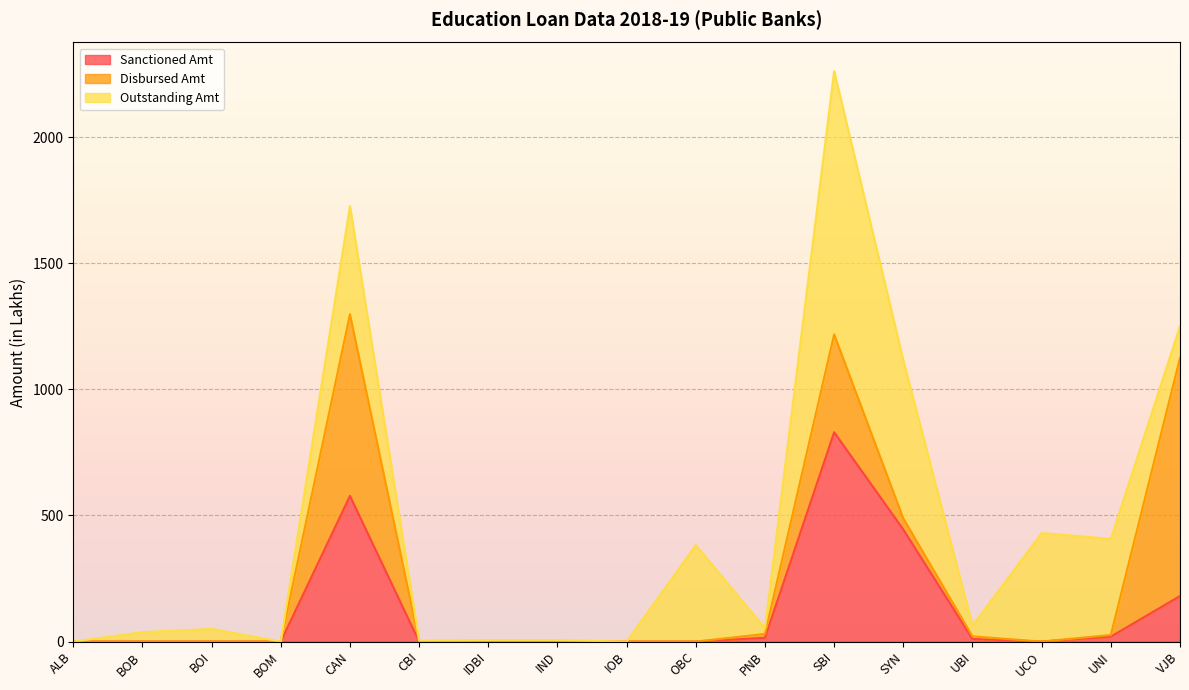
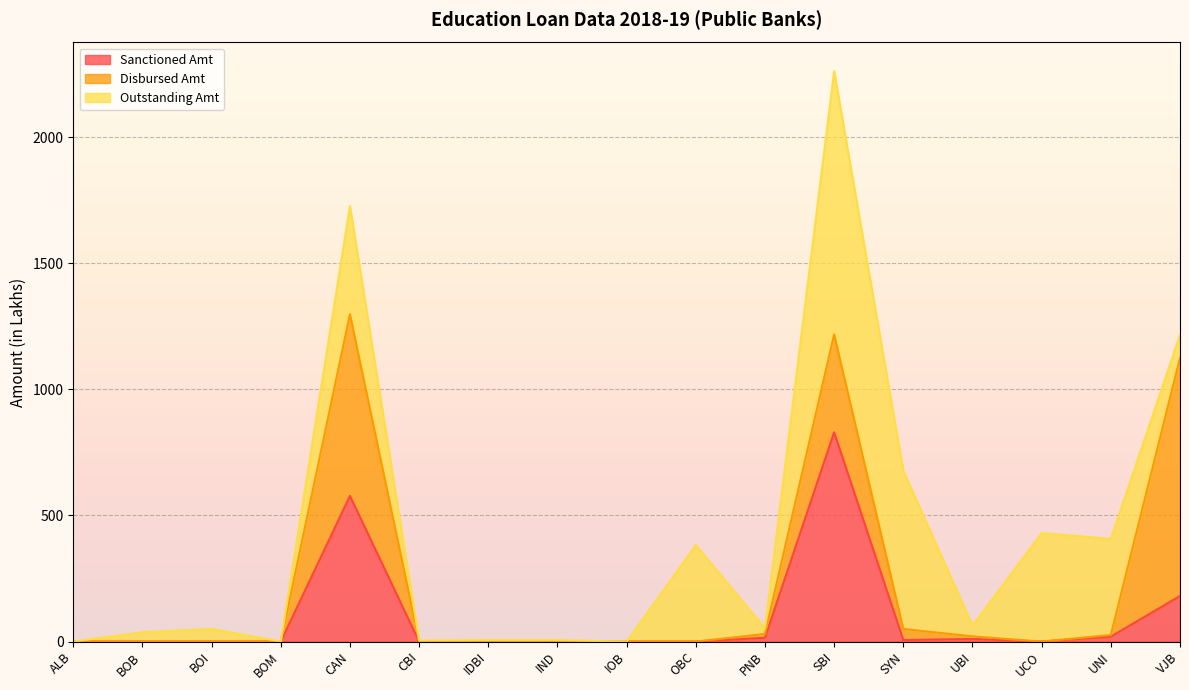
Sanctioned Amt, SYN: 440 -> 10
Outstanding Amt, VJB: 130 -> 90
